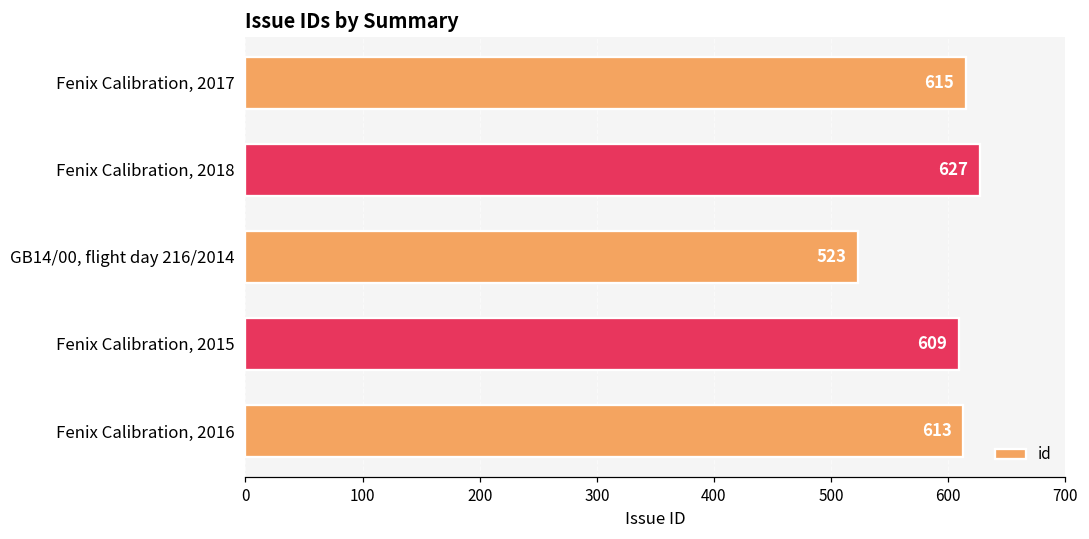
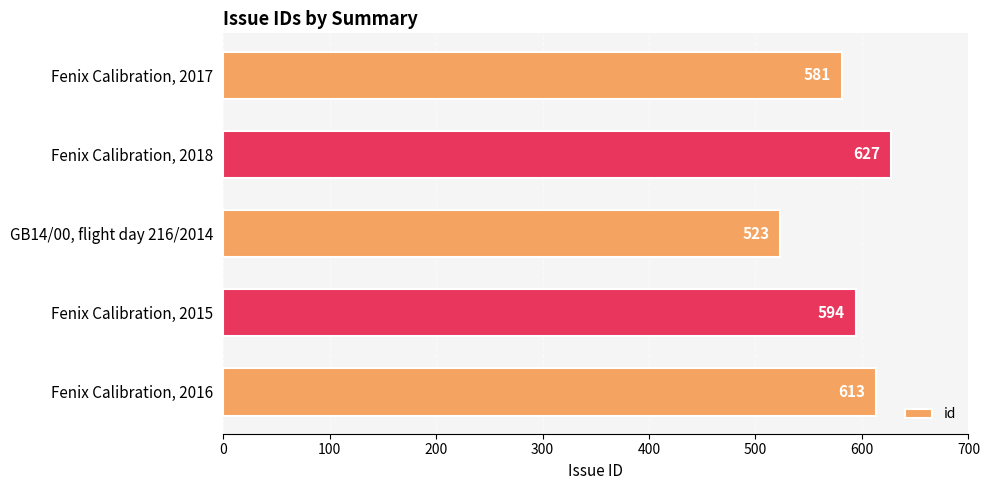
Fenix Calibration, 2017: 615 -> 581
Fenix Calibration, 2015: 609 -> 594
